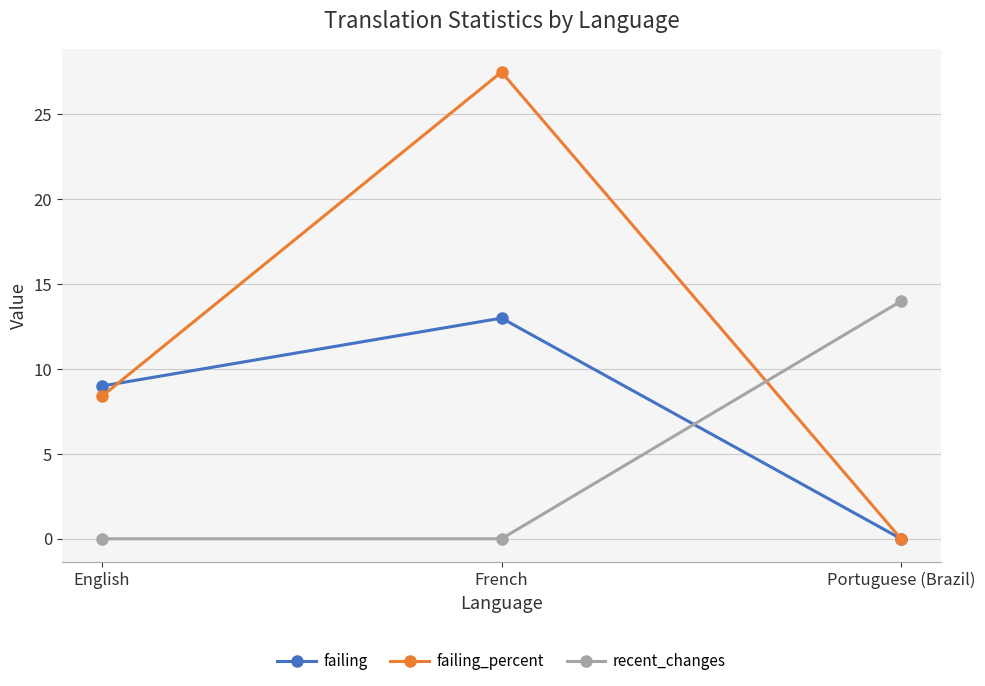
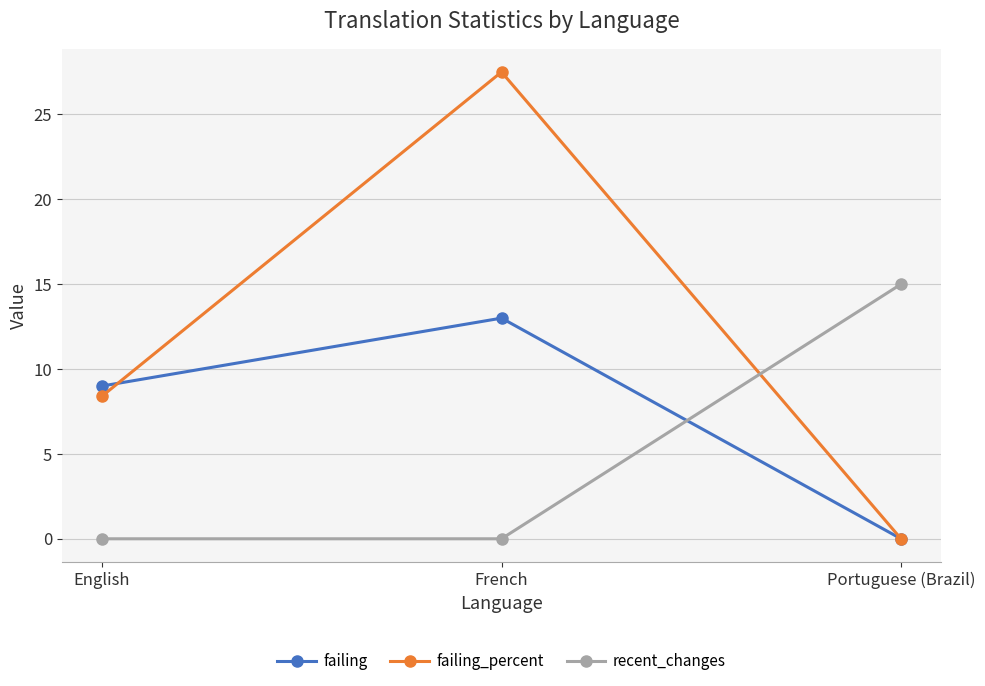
recent_changes, Portuguese (Brazil): 14 -> 15
